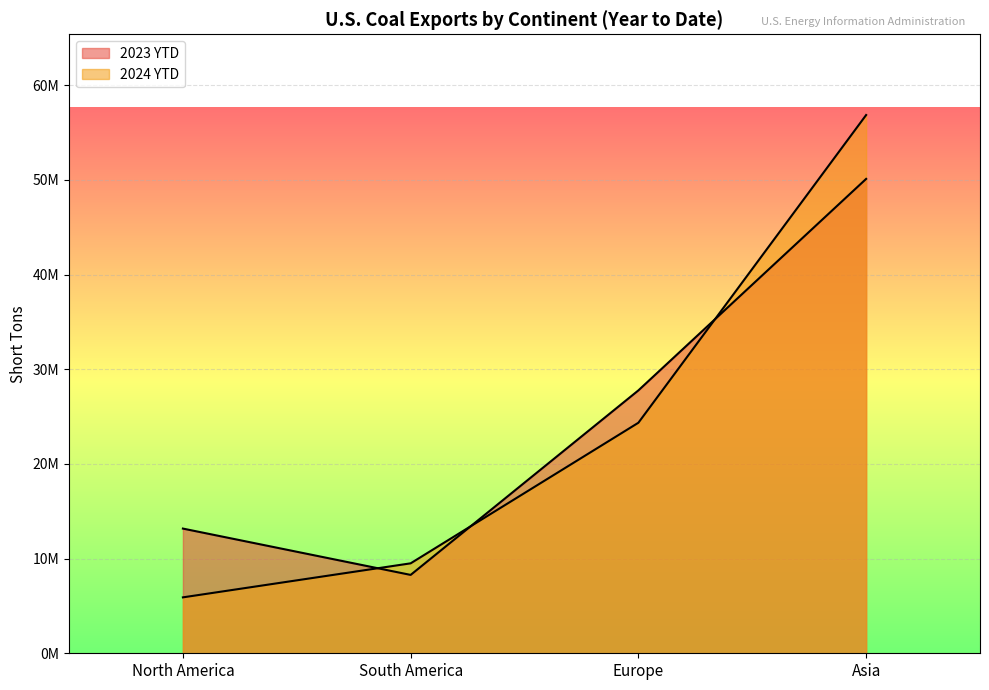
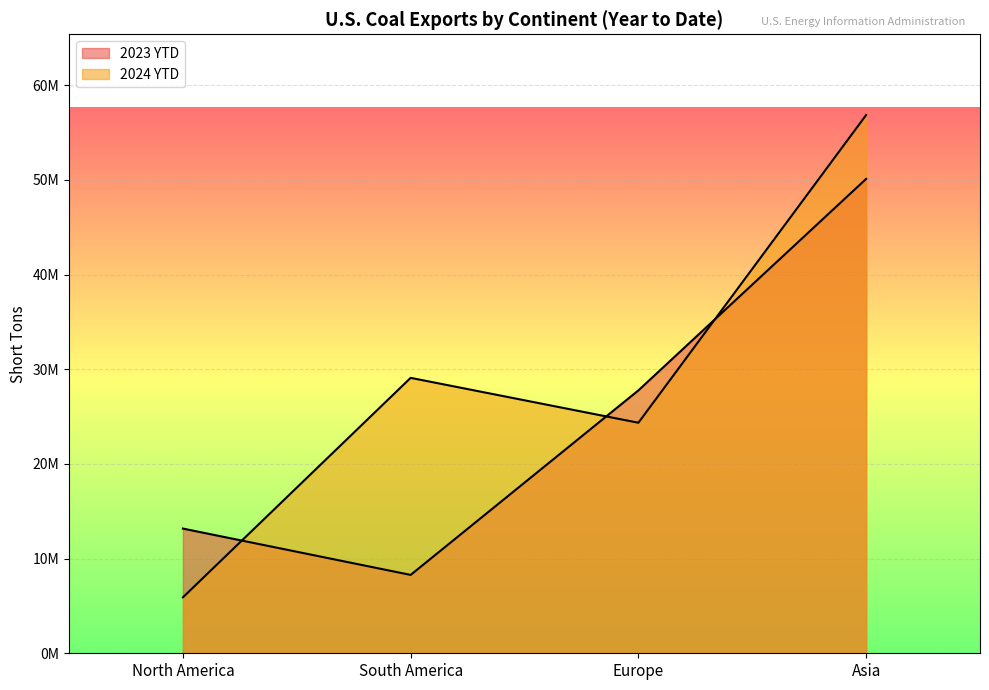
2024 YTD, South America: 10000000 -> 29000000
